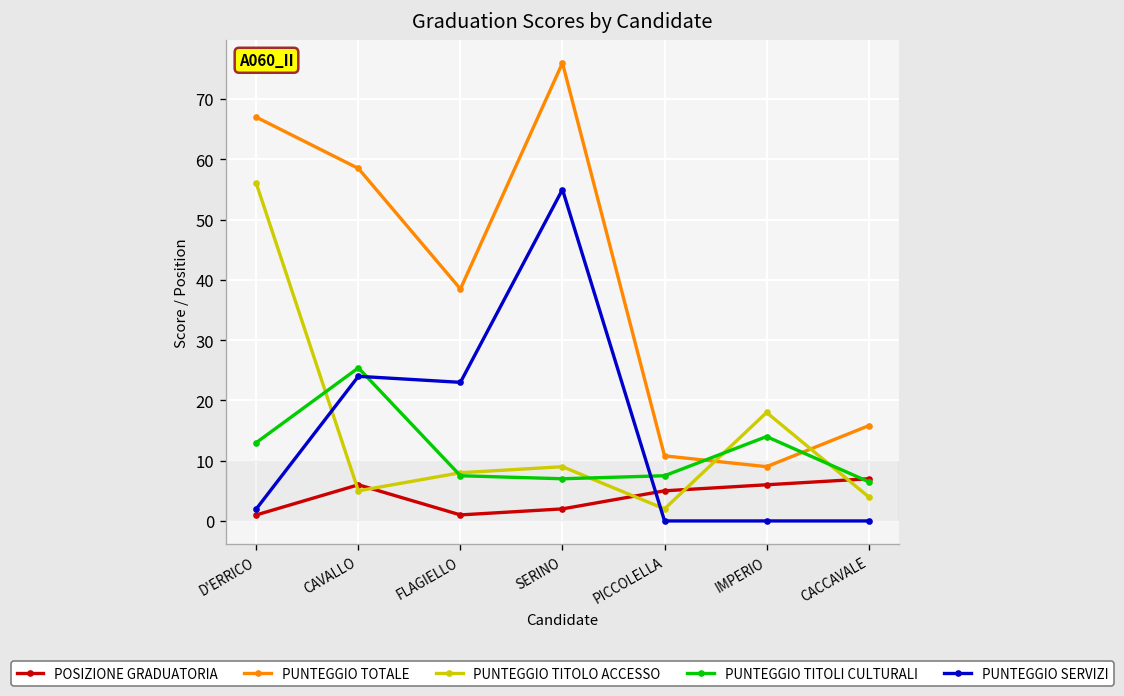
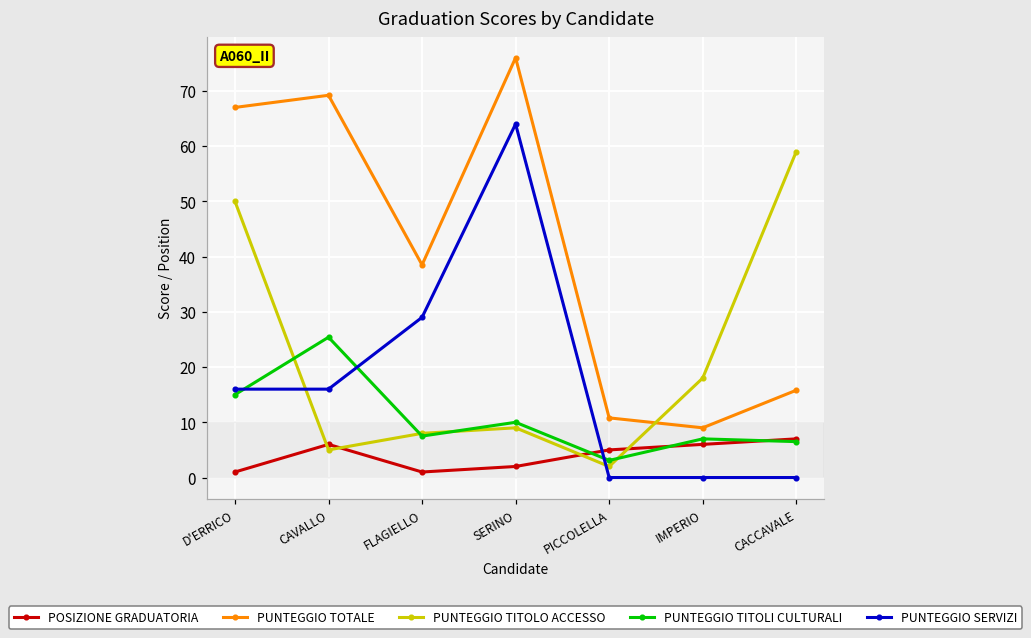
PUNTEGGIO TITOLO ACCESSO, D'ERRICO: 56 -> 50
PUNTEGGIO TITOLI CULTURALI, D'ERRICO: 13 -> 15
PUNTEGGIO SERVIZI, D'ERRICO: 2 -> 16
PUNTEGGIO TOTALE, CAVALLO: 59 -> 69
PUNTEGGIO SERVIZI, CAVALLO: 24 -> 16
PUNTEGGIO SERVIZI, FLAGIELLO: 23 -> 29
PUNTEGGIO TITOLI CULTURALI, SERINO: 7 -> 10
PUNTEGGIO SERVIZI, SERINO: 55 -> 64
PUNTEGGIO TITOLI CULTURALI, PICCOLELLA: 8 -> 3
PUNTEGGIO TITOLI CULTURALI, IMPERIO: 14 -> 7
PUNTEGGIO TITOLO ACCESSO, CACCAVALE: 4 -> 59
